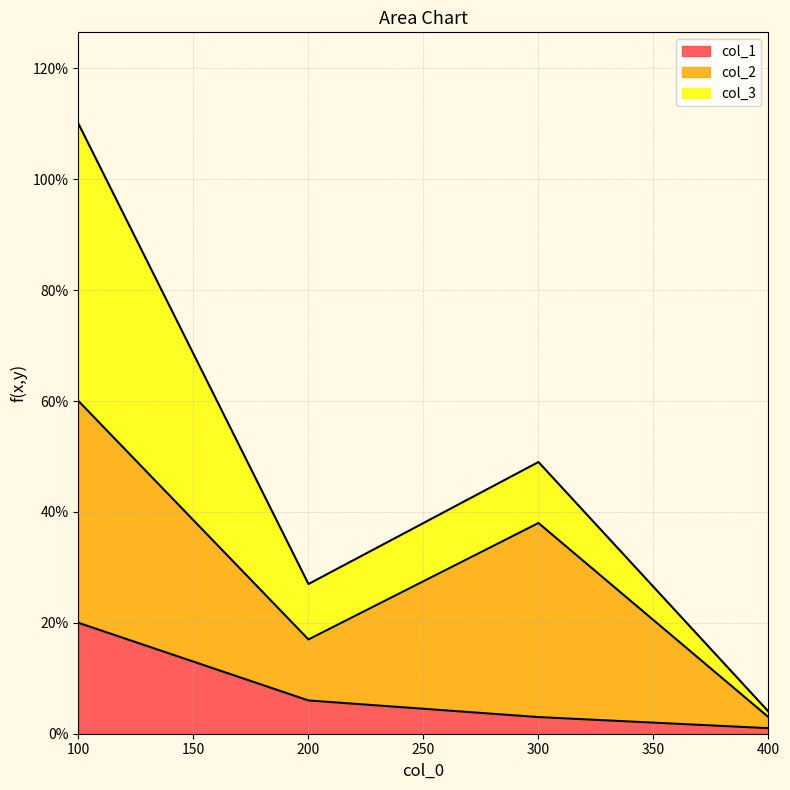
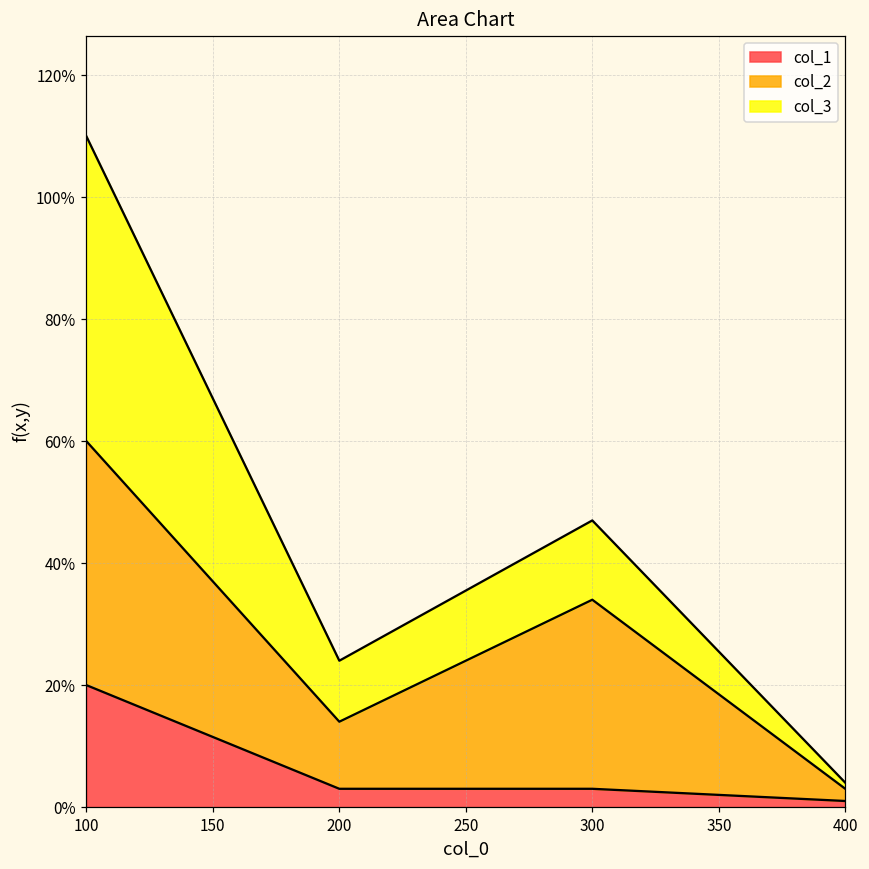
col_1, 200: 6% -> 3%
col_2, 300: 35% -> 31%
col_3, 300: 11% -> 13%
